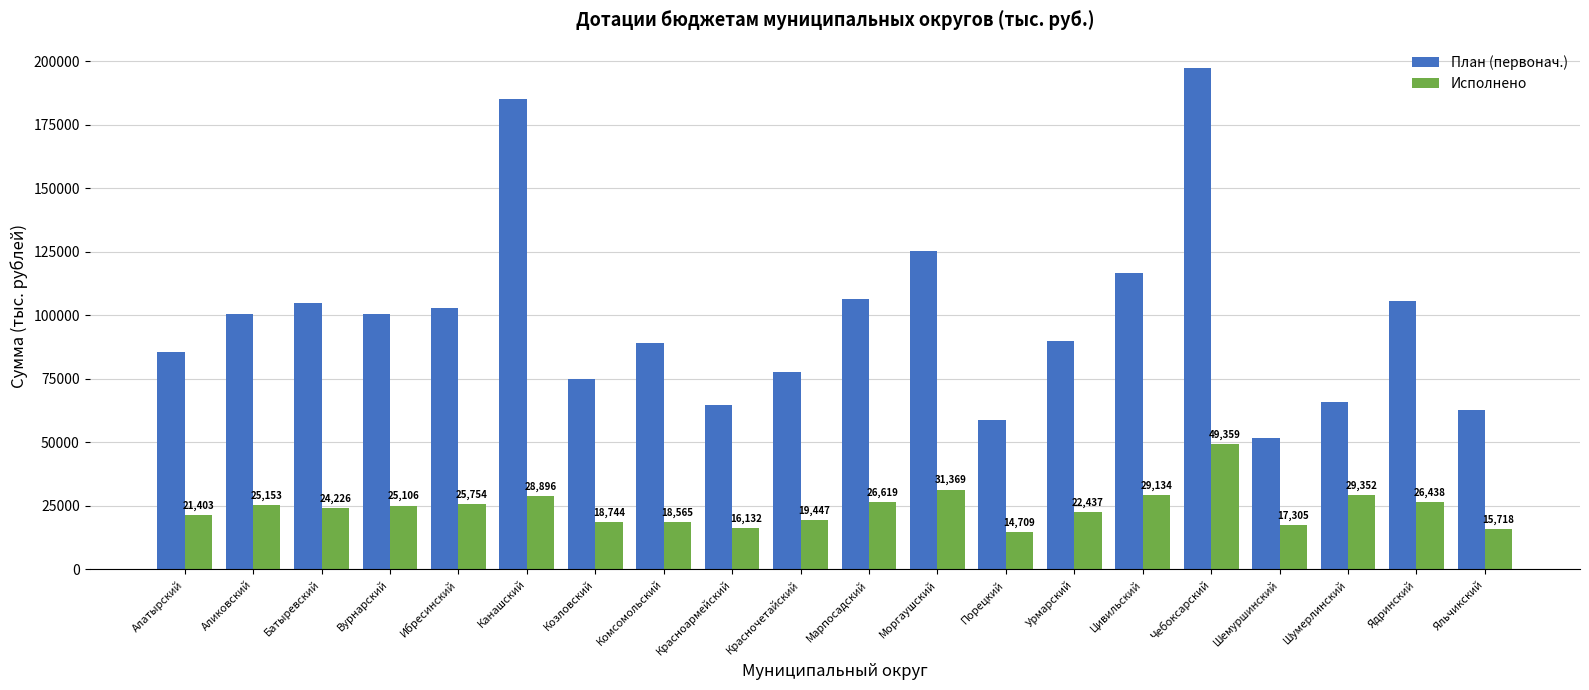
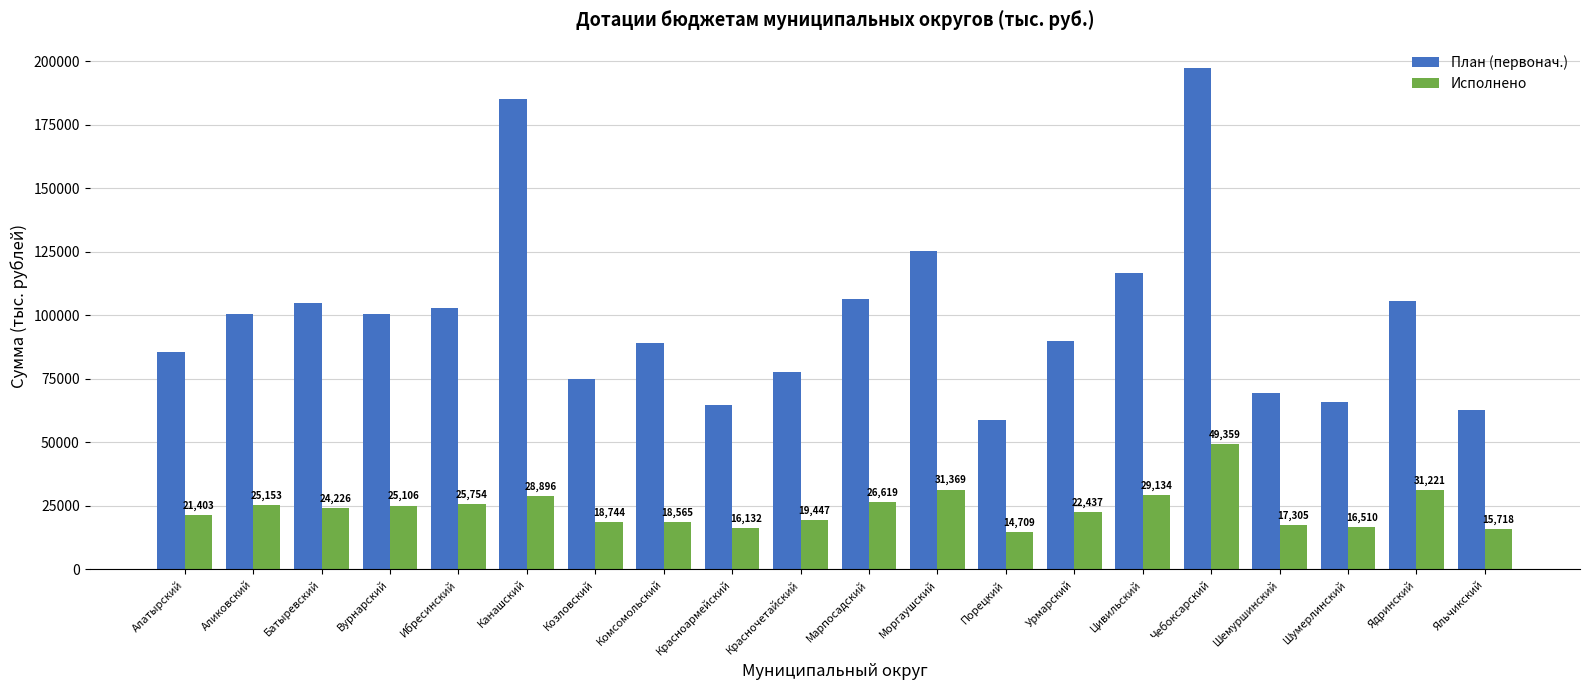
План (первонач.), Шемуршинский: 52000 -> 69000
Исполнено, Шумерлинский: 29,352 -> 16,510
Исполнено, Ядринский: 26,438 -> 31,221
